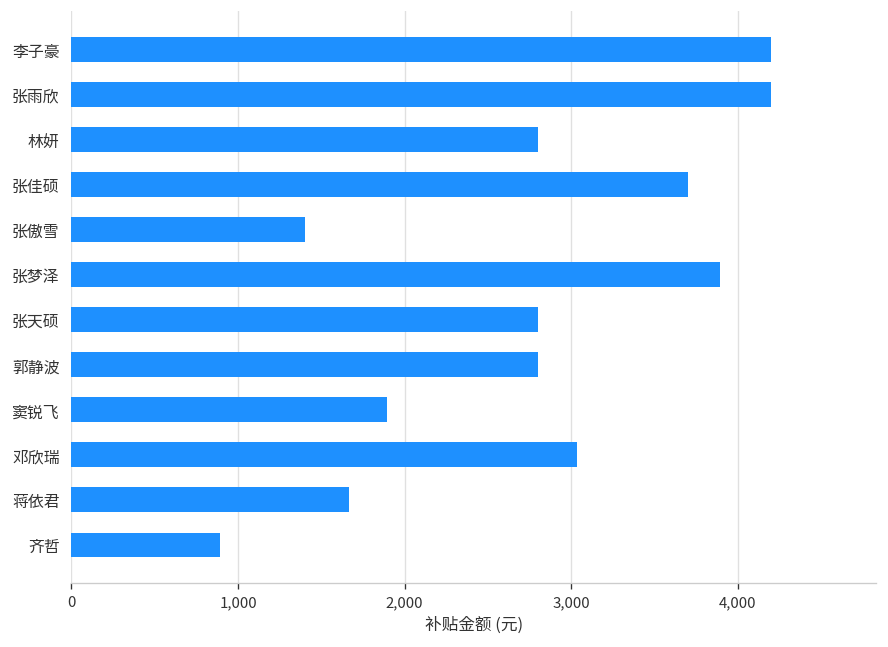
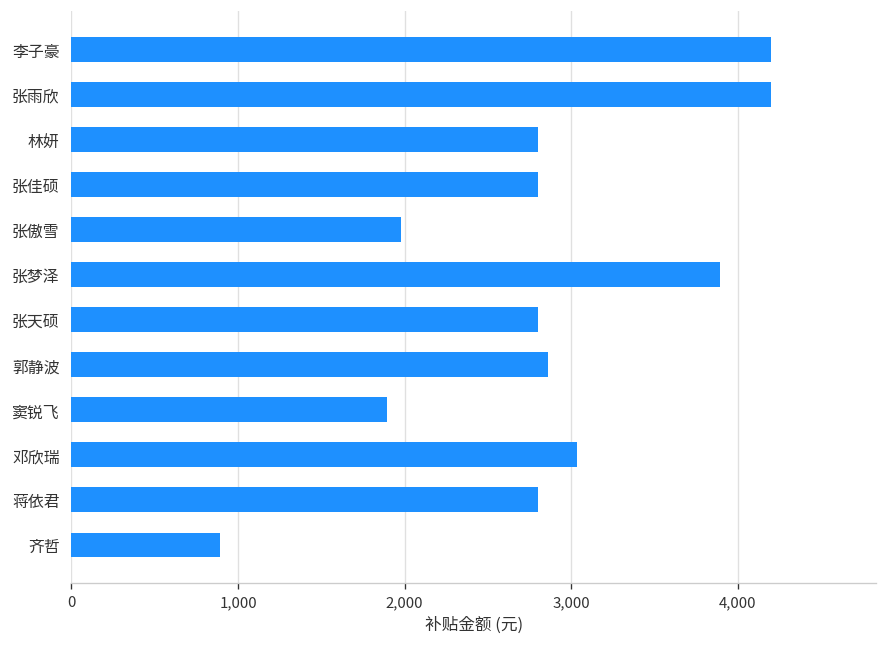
张佳硕: 3,700 -> 2,800
张傲雪: 1,400 -> 1,980
郭静波: 2,800 -> 2,860
蒋依君: 1,670 -> 2,800
